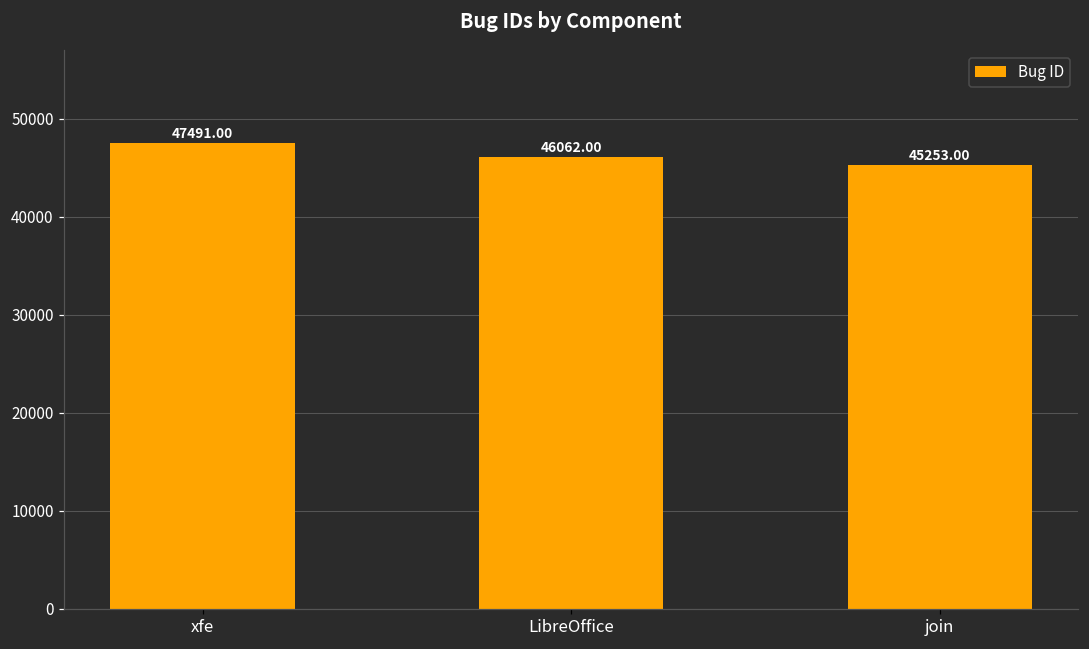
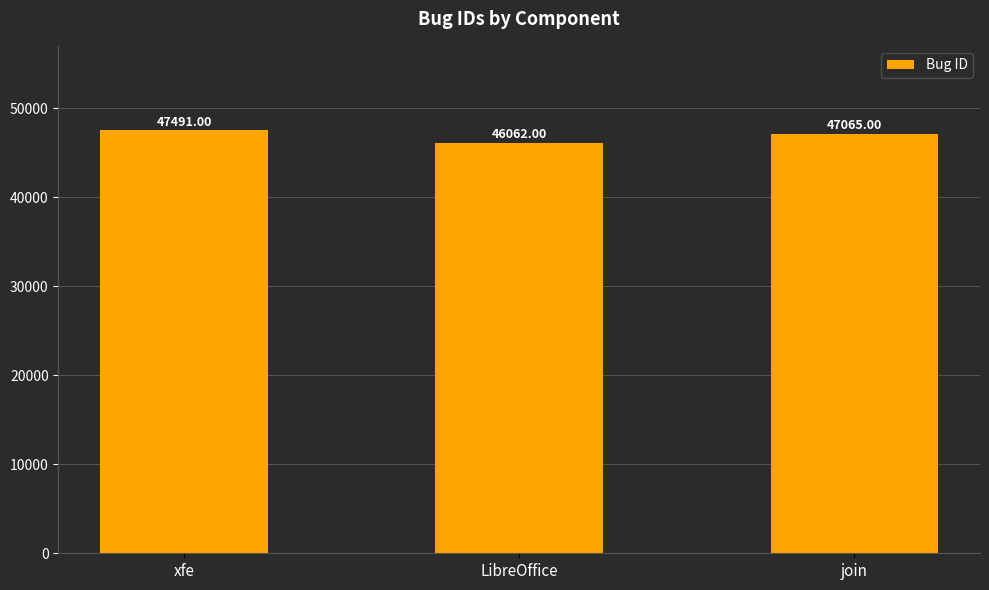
join: 45253.00 -> 47065.00
